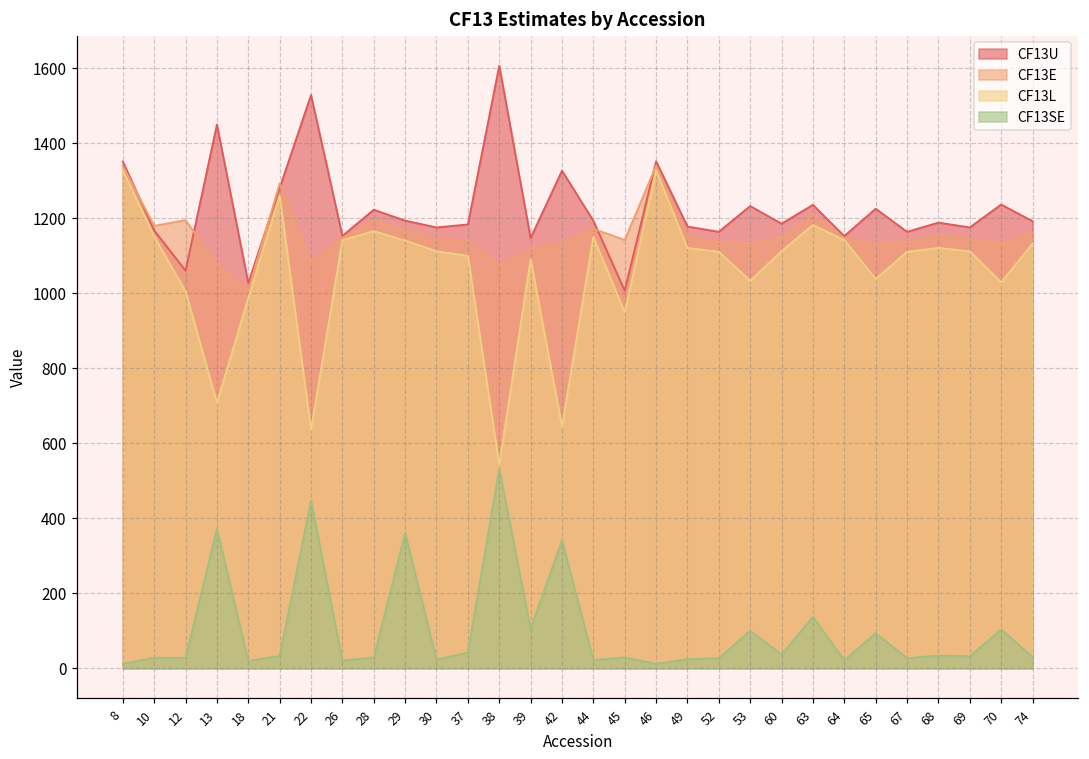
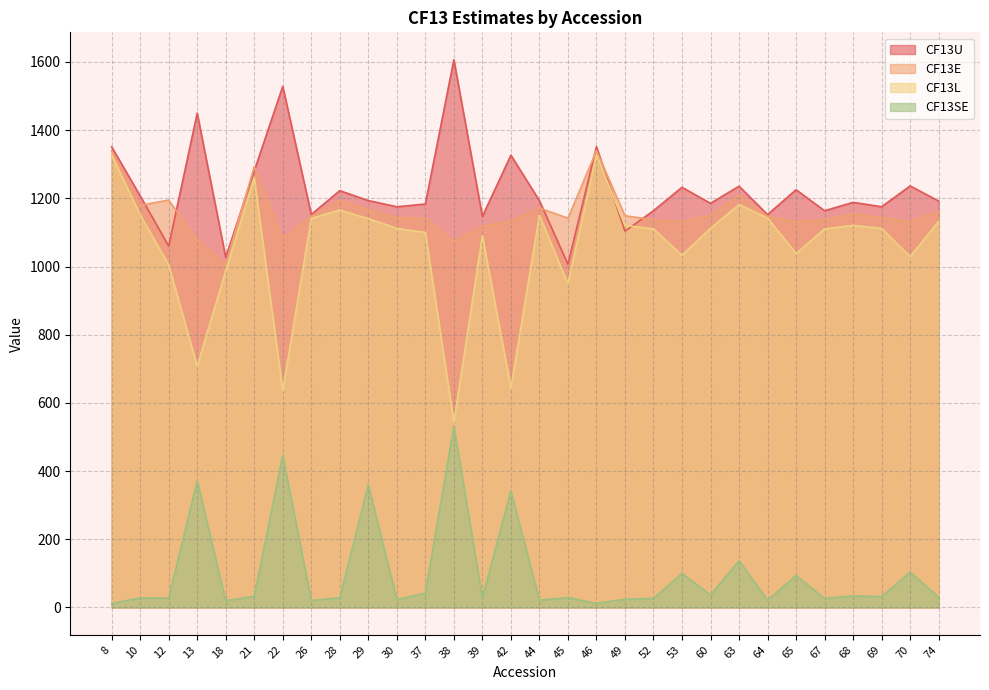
CF13U, 10: 1170 -> 1210
CF13SE, 39: 100 -> 30
CF13U, 49: 1180 -> 1100
